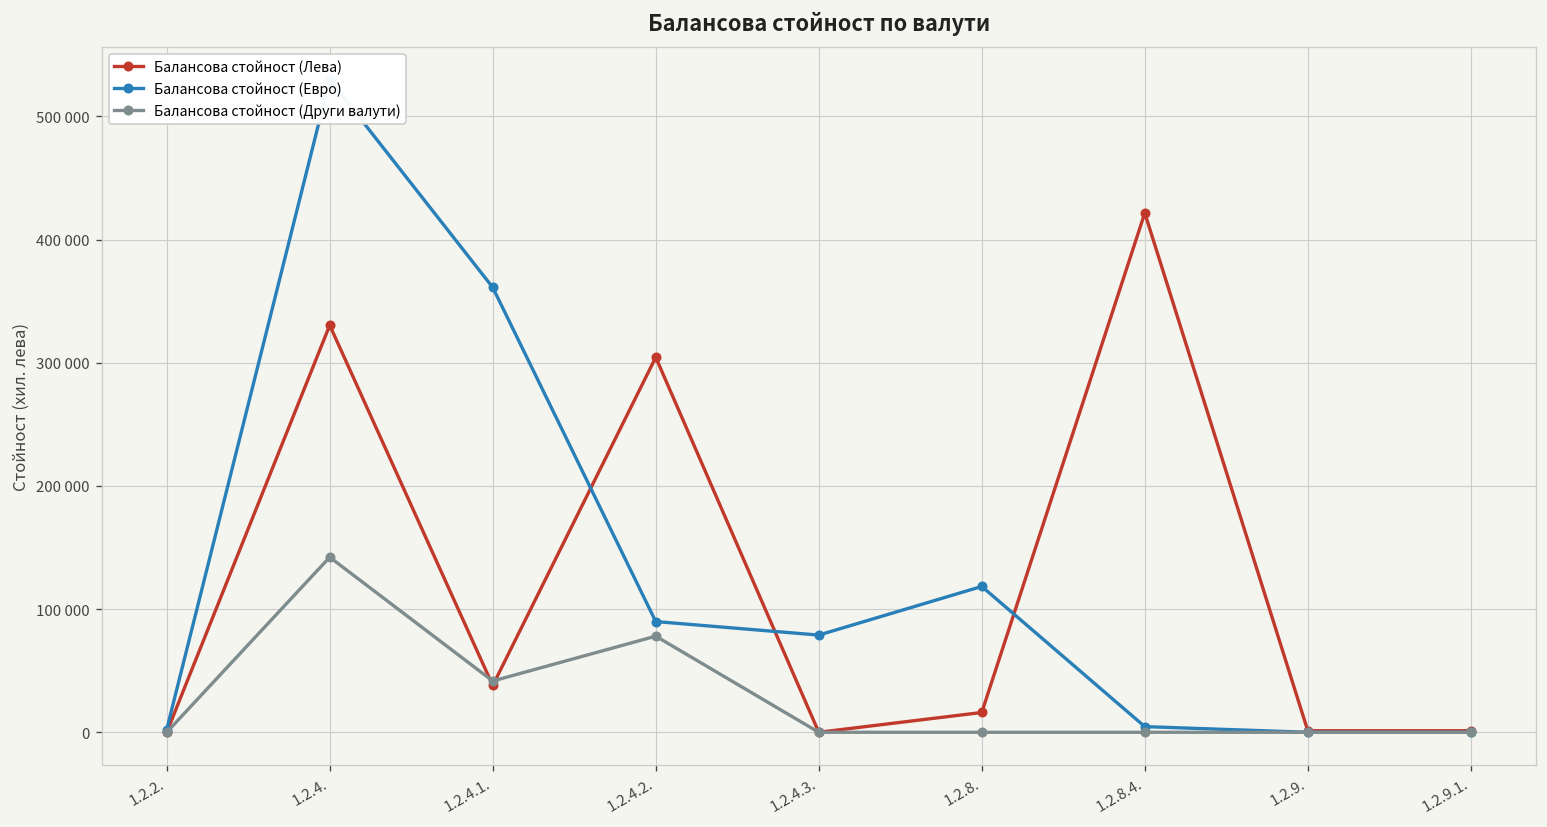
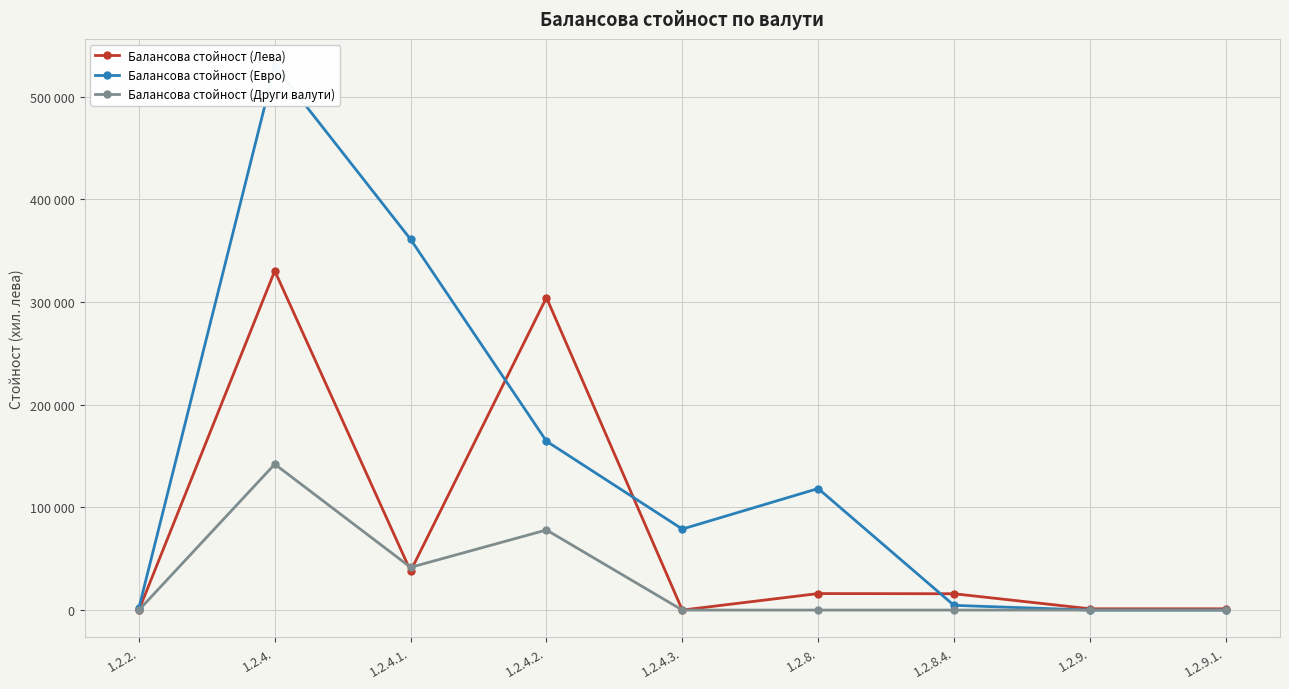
Балансова стойност (Евро), 1.2.4.2.: 90000 -> 165000
Балансова стойност (Лева), 1.2.8.4.: 422000 -> 16000
